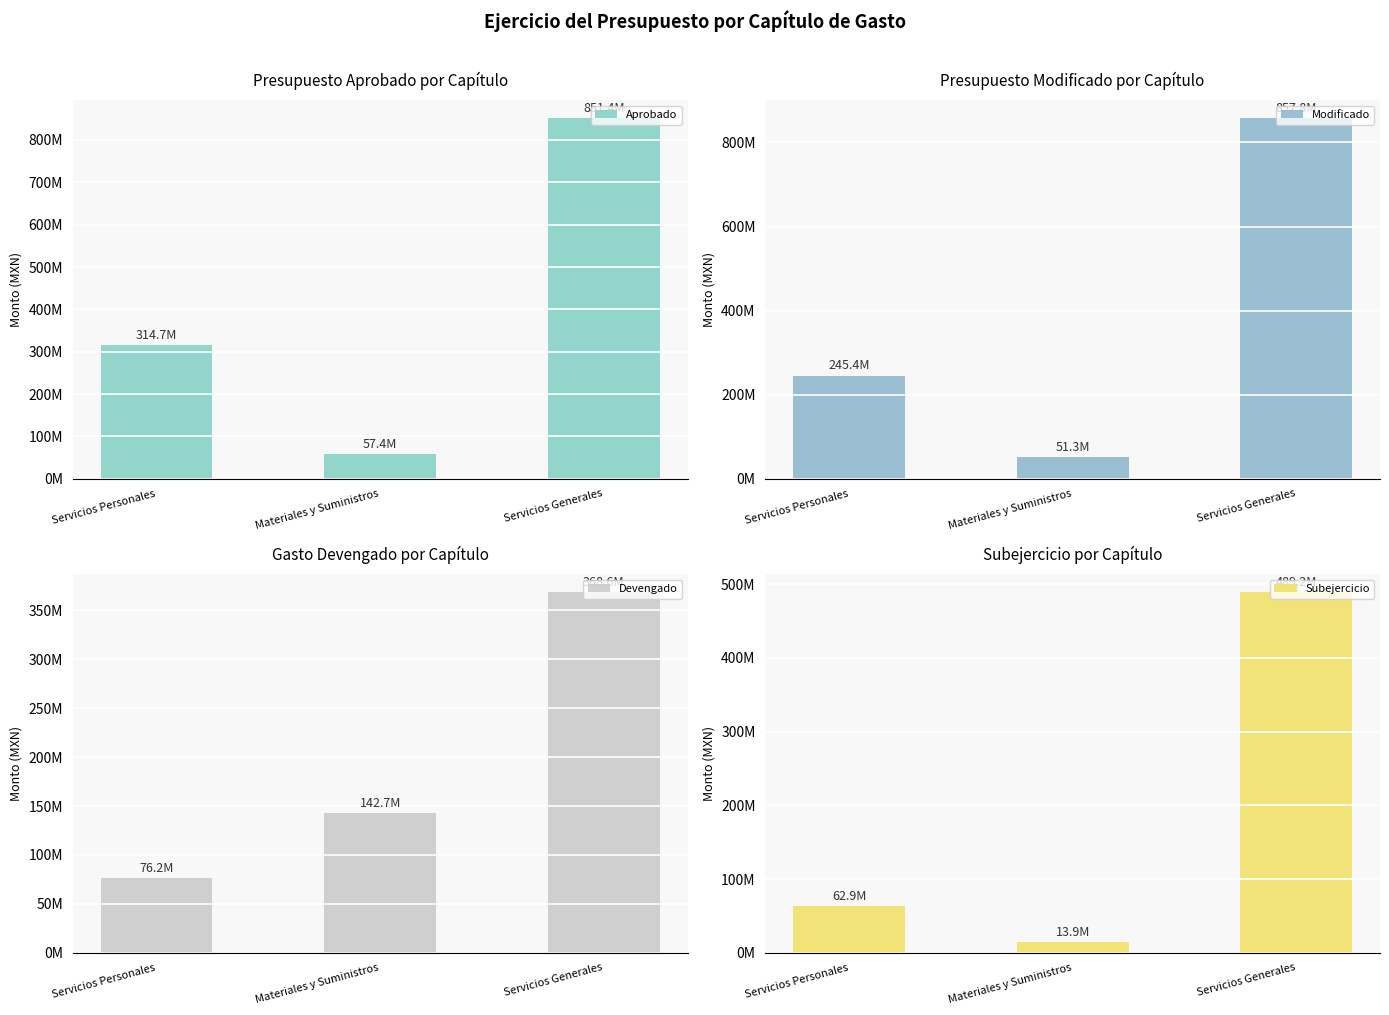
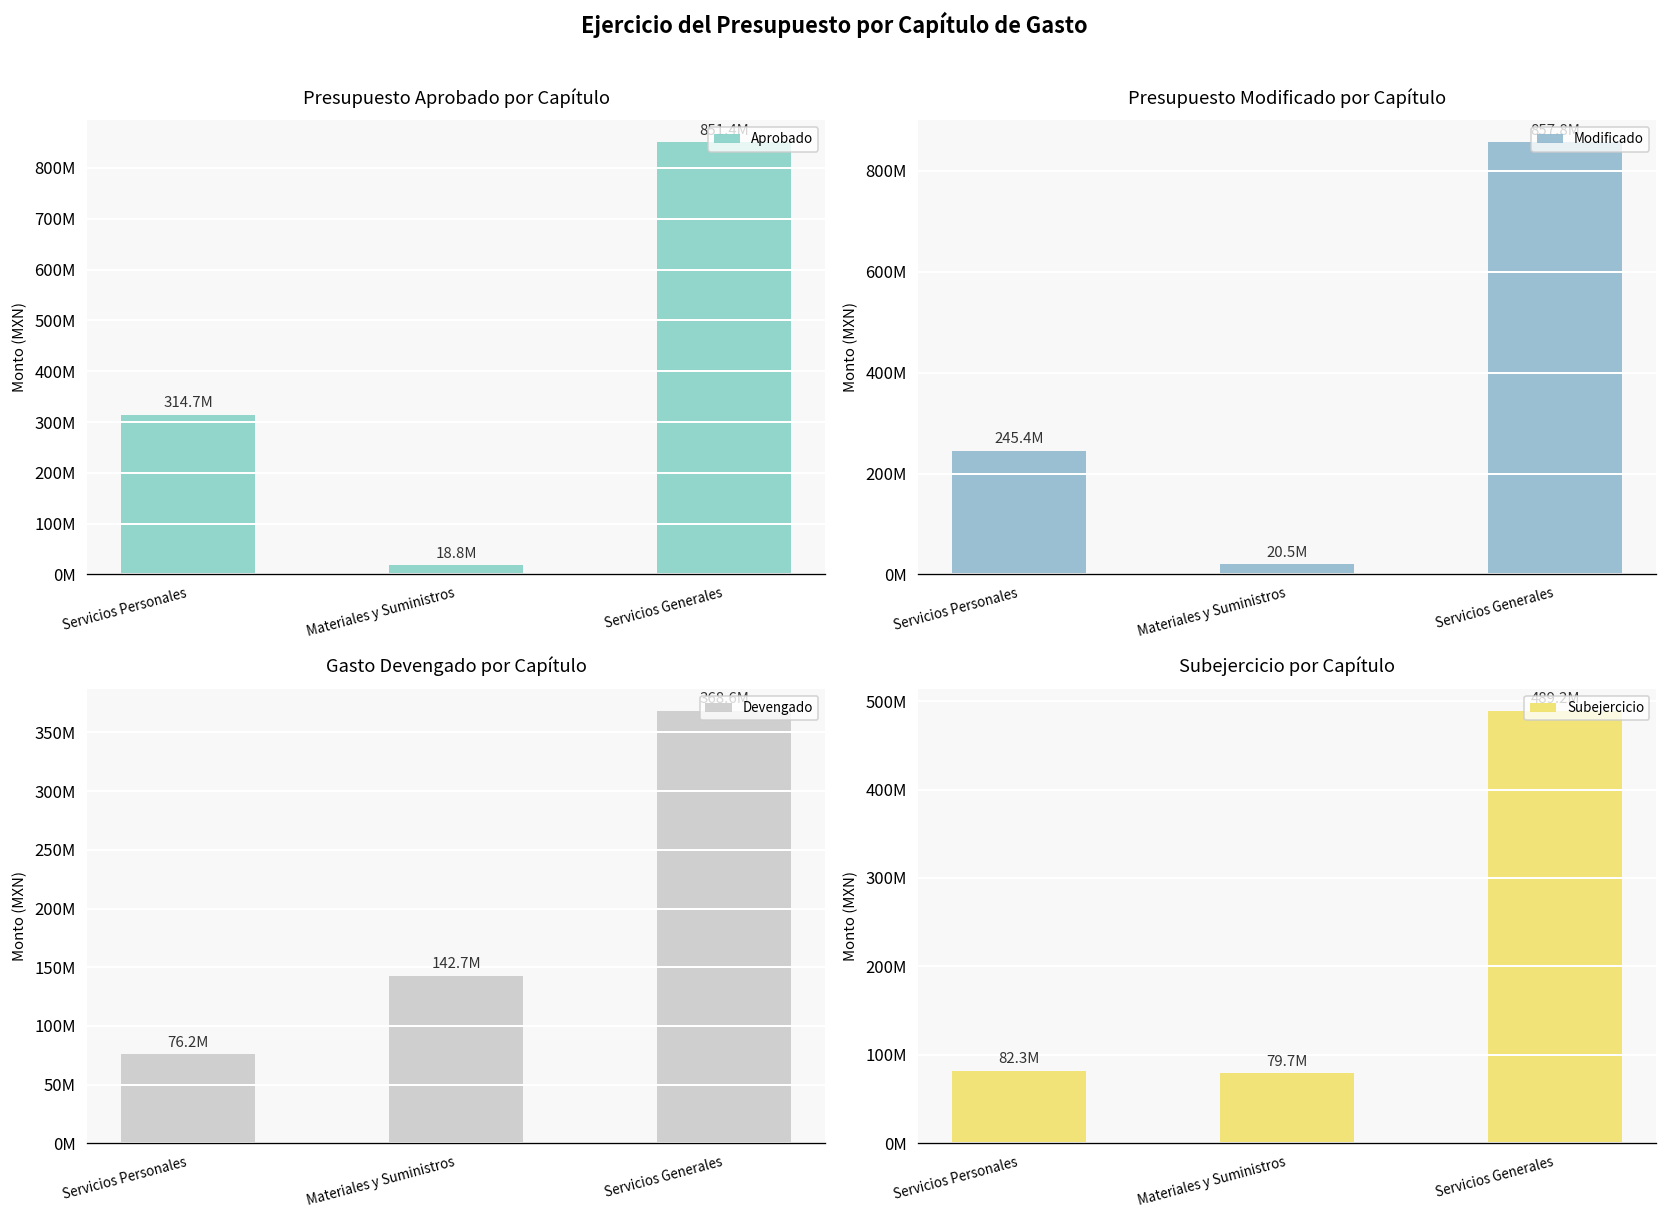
Presupuesto Aprobado por Capítulo, Materiales y Suministros: 57.4M -> 18.8M
Presupuesto Modificado por Capítulo, Materiales y Suministros: 51.3M -> 20.5M
Subejercicio por Capítulo, Servicios Personales: 62.9M -> 82.3M
Subejercicio por Capítulo, Materiales y Suministros: 13.9M -> 79.7M
